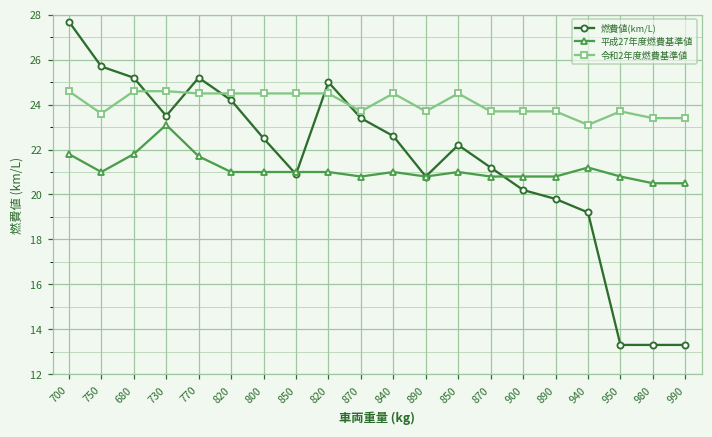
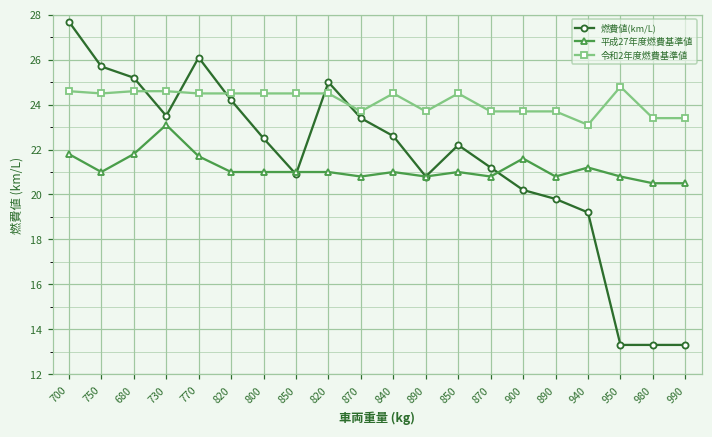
令和2年度燃費基準値, 750: 23.6 -> 24.5
燃費値(km/L), 770: 25.2 -> 26.1
平成27年度燃費基準値, 900: 20.8 -> 21.6
令和2年度燃費基準値, 950: 23.7 -> 24.8
